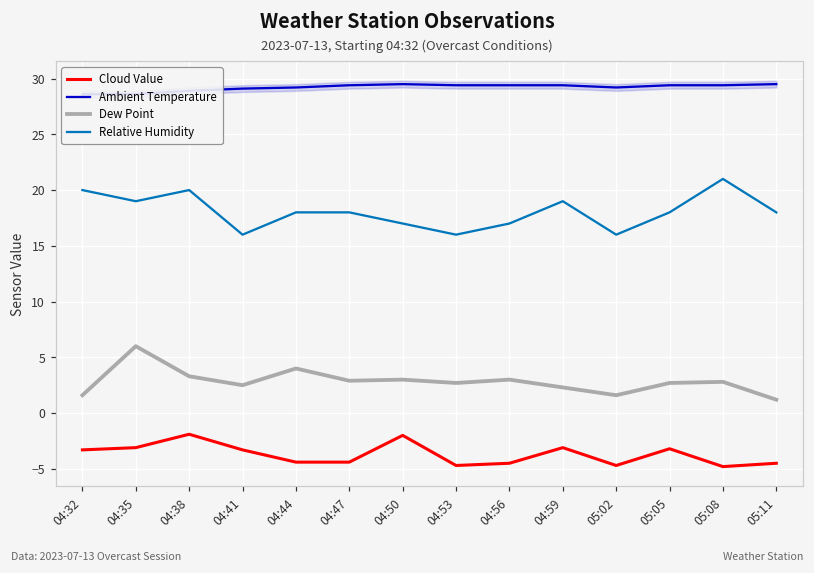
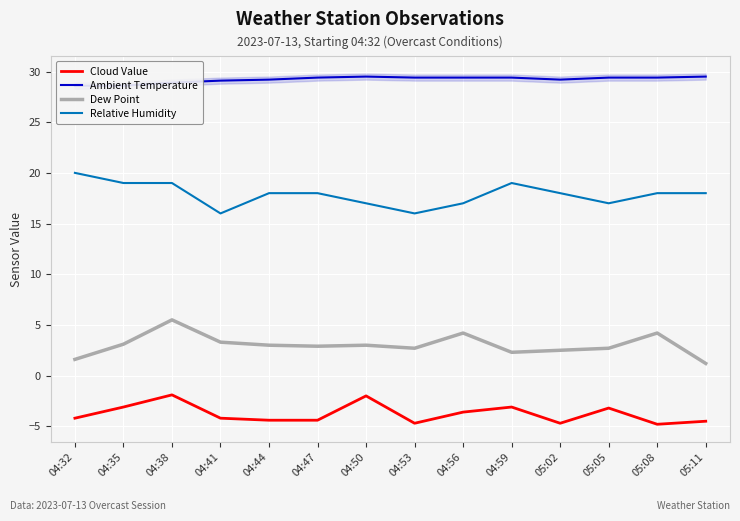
Cloud Value, 04:32: -3.3 -> -4.2
Dew Point, 04:35: 6.0 -> 3.1
Dew Point, 04:38: 3.3 -> 5.5
Relative Humidity, 04:38: 20 -> 19
Cloud Value, 04:41: -3.3 -> -4.2
Dew Point, 04:41: 2.5 -> 3.3
Dew Point, 04:44: 4 -> 3
Cloud Value, 04:56: -4.5 -> -3.6
Dew Point, 04:56: 3.0 -> 4.2
Dew Point, 05:02: 1.6 -> 2.5
Relative Humidity, 05:02: 16 -> 18
Relative Humidity, 05:05: 18 -> 17
Dew Point, 05:08: 2.8 -> 4.2
Relative Humidity, 05:08: 21 -> 18
